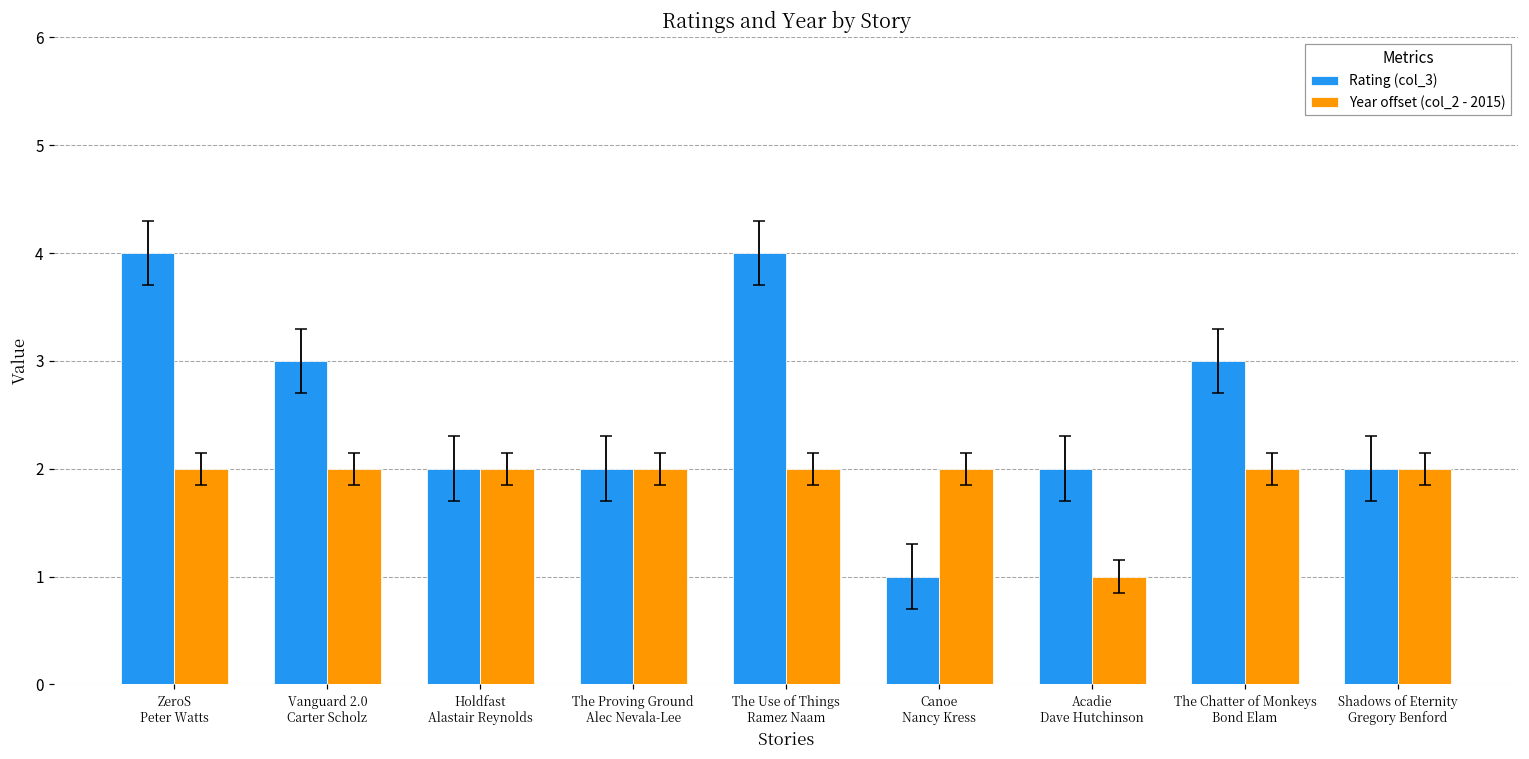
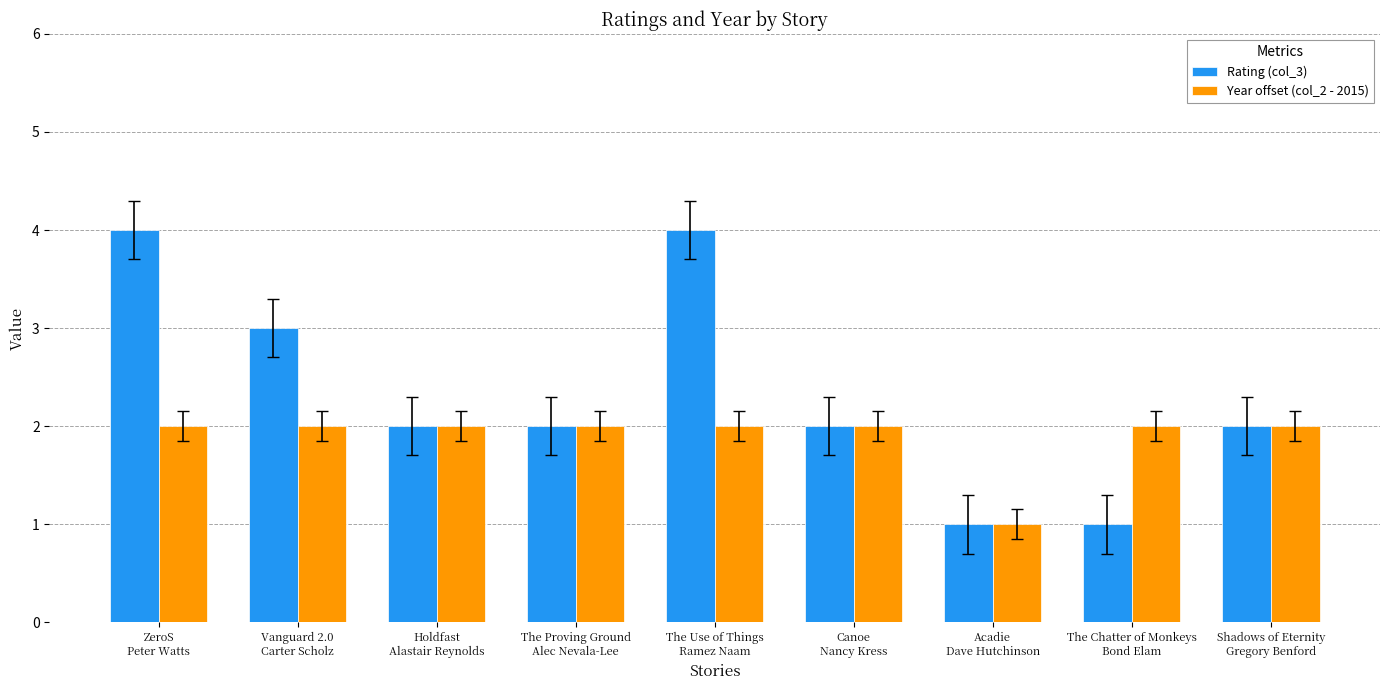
Rating (col_3), Canoe Nancy Kress: 1 -> 2
Rating (col_3), Acadie Dave Hutchinson: 2 -> 1
Rating (col_3), The Chatter of Monkeys Bond Elam: 3 -> 1
